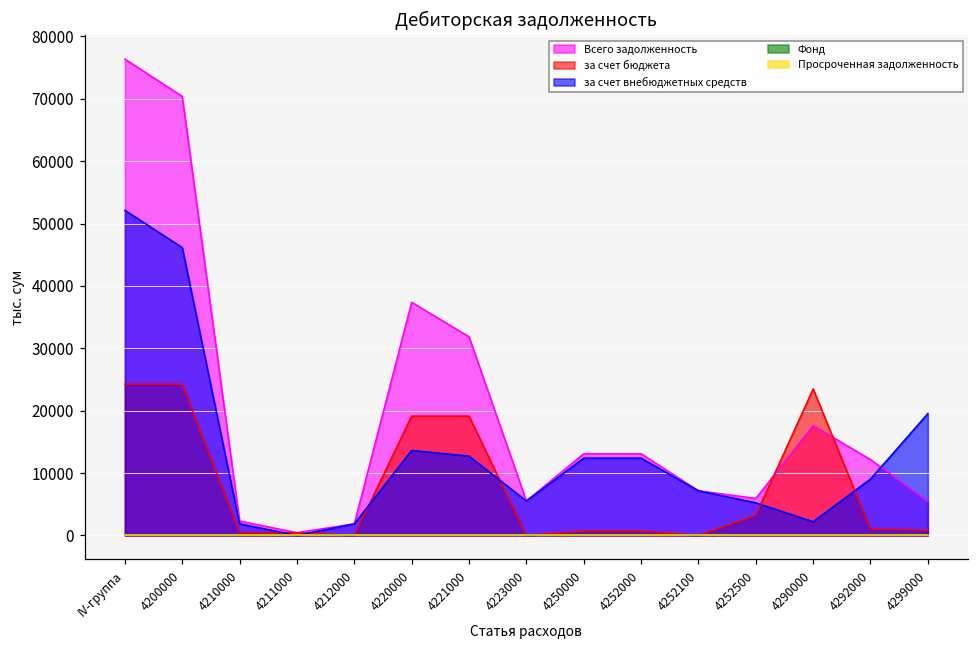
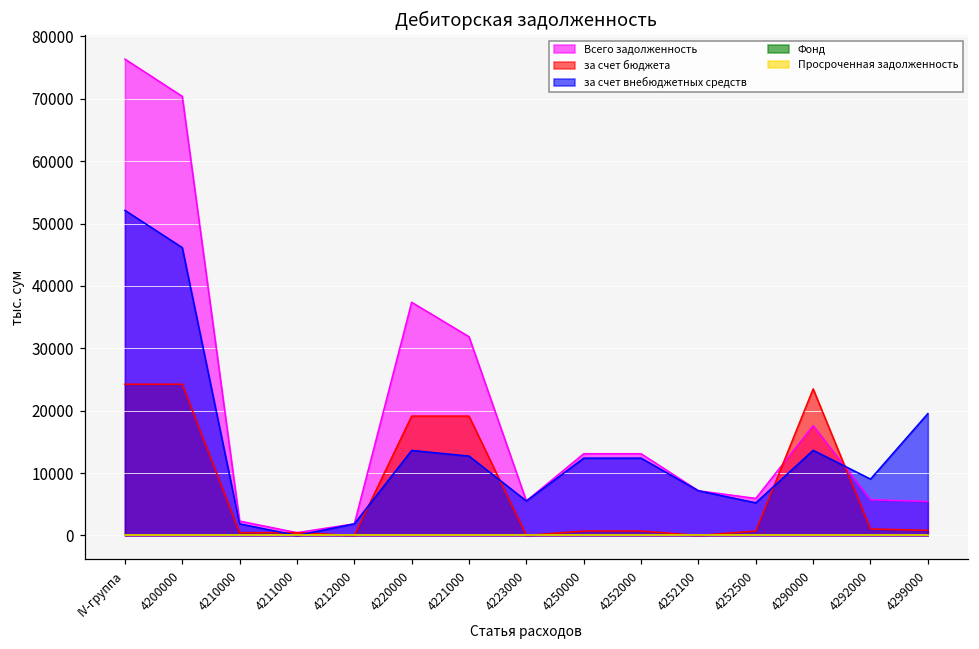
за счет бюджета, 4252500: 3000 -> 1000
за счет внебюджетных средств, 4290000: 2000 -> 14000
Всего задолженность, 4292000: 12000 -> 6000
